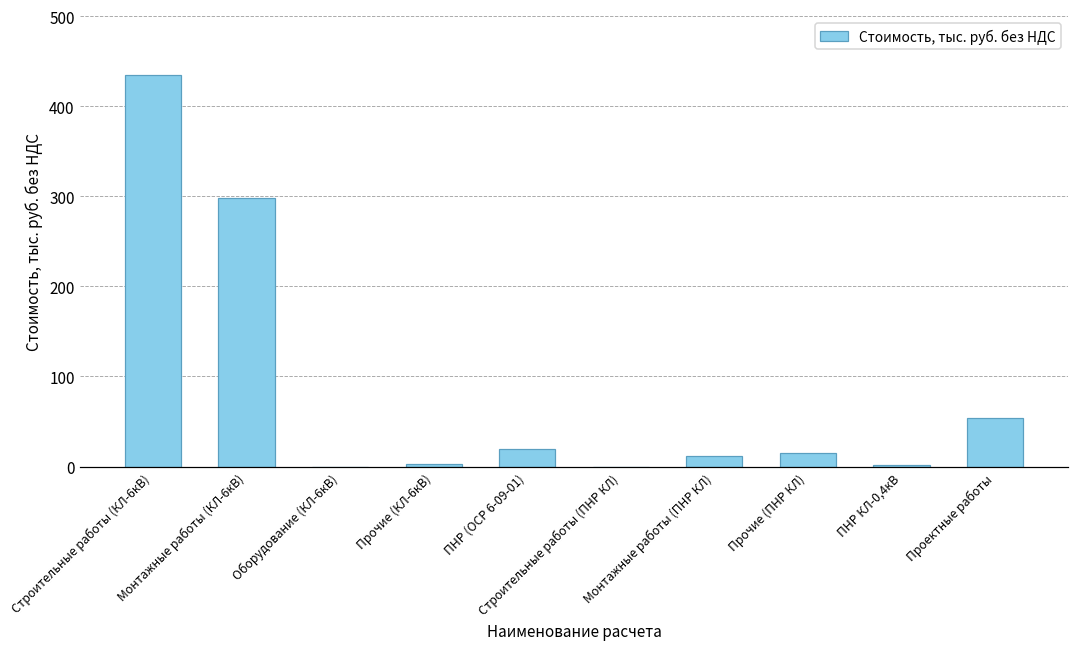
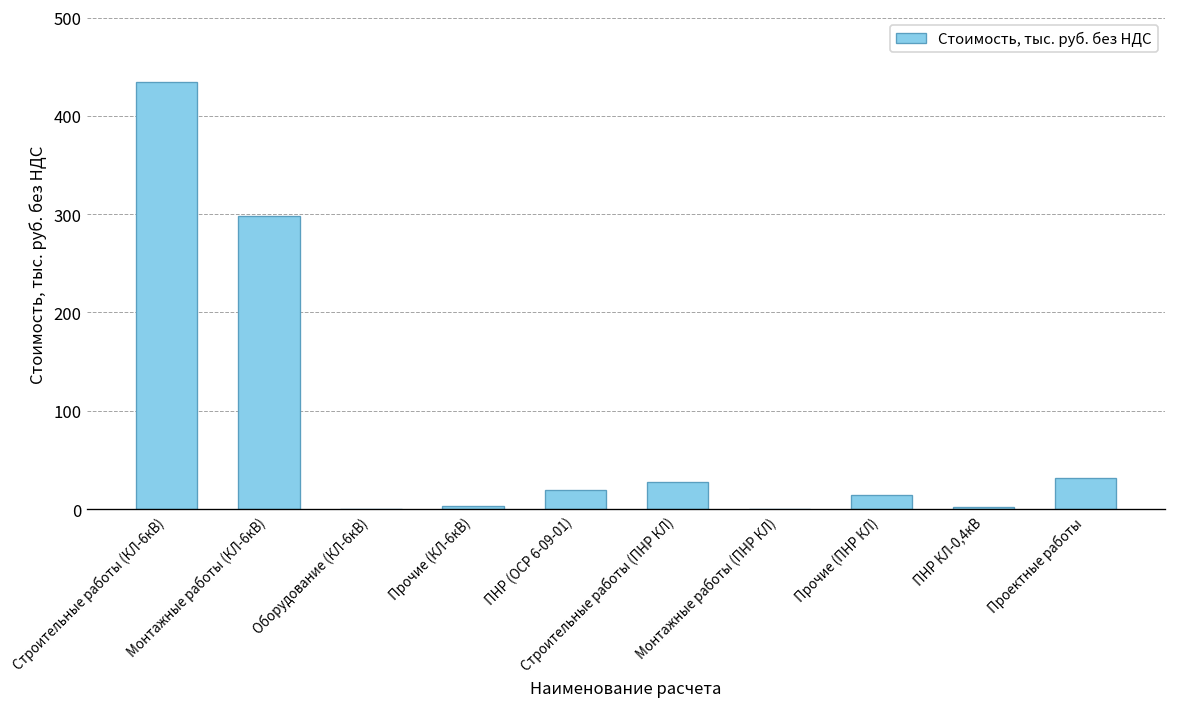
Строительные работы (ПНР КЛ): 0 -> 30
Монтажные работы (ПНР КЛ): 10 -> 0
Проектные работы: 50 -> 30
